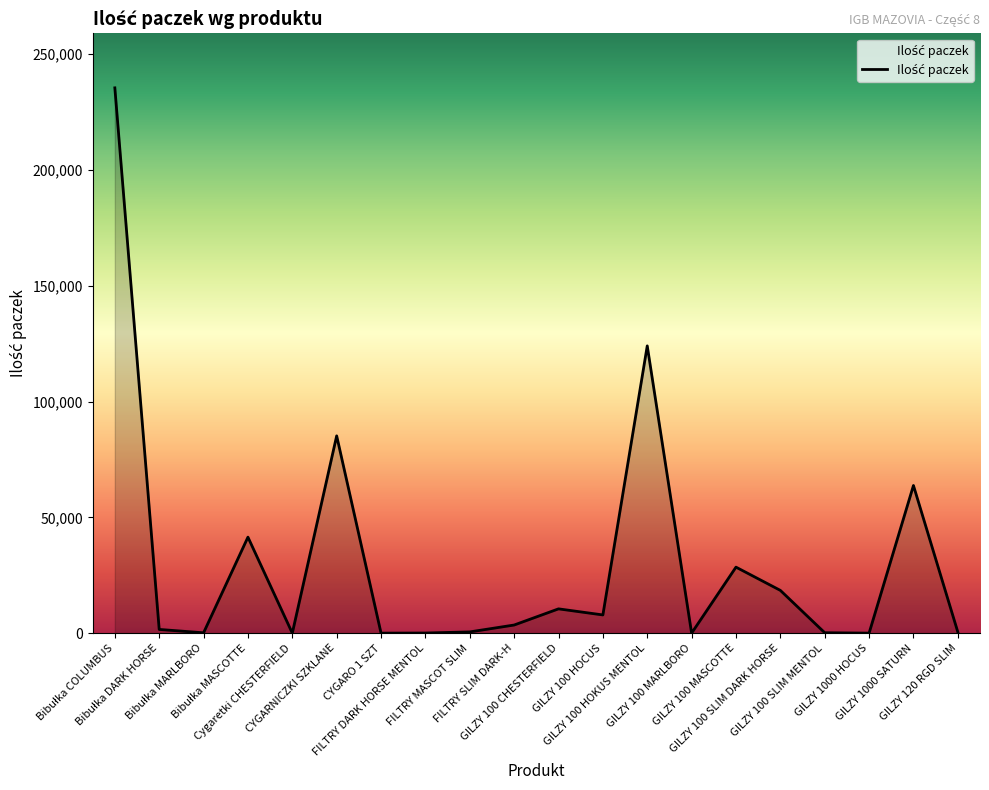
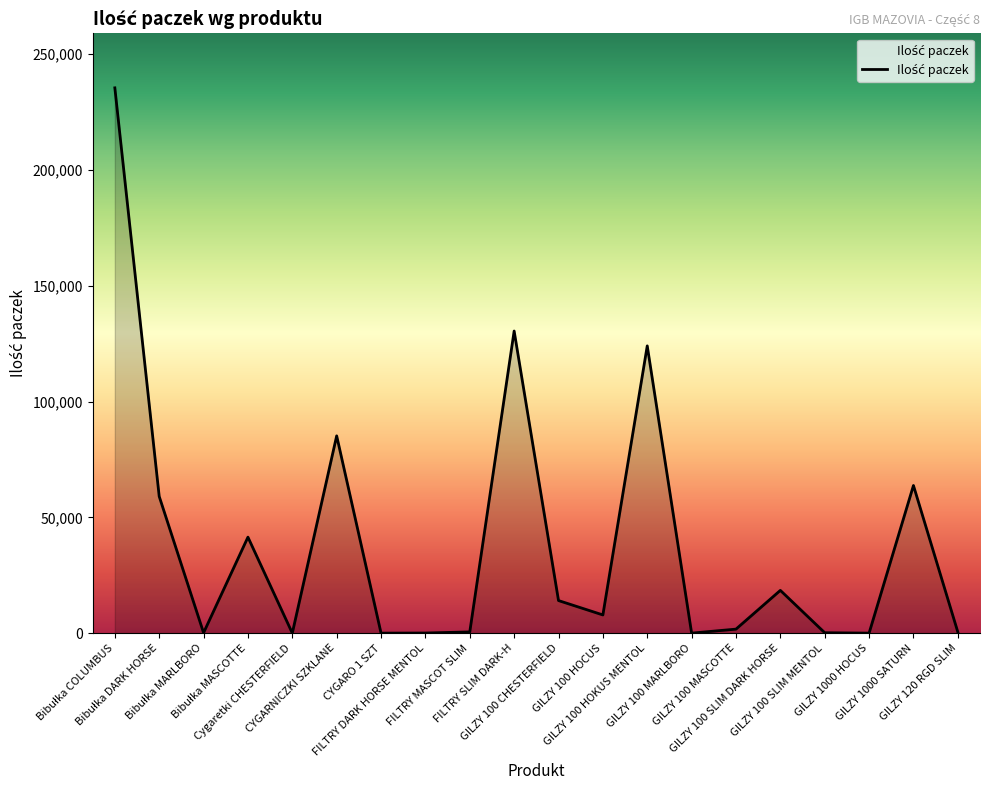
Bibułka DARK HORSE: 2,000 -> 59,000
FILTRY SLIM DARK-H: 4,000 -> 130,000
GILZY 100 CHESTERFIELD: 10,000 -> 14,000
GILZY 100 MASCOTTE: 29,000 -> 2,000
